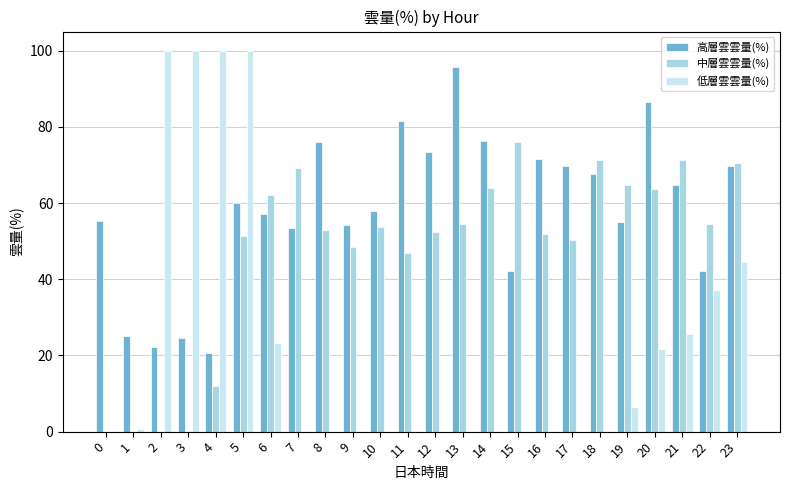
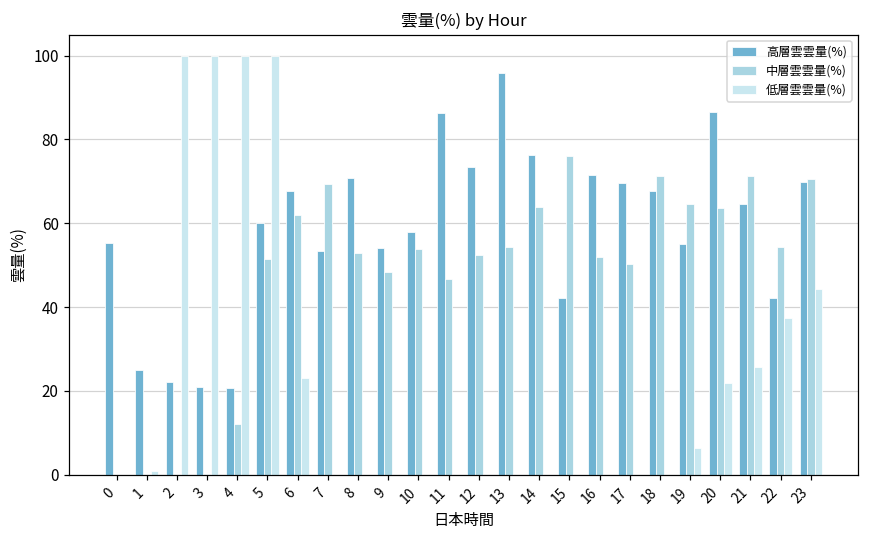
高層雲雲量(%), 3: 25 -> 21
高層雲雲量(%), 6: 57 -> 68
高層雲雲量(%), 8: 76 -> 71
高層雲雲量(%), 11: 81 -> 86
